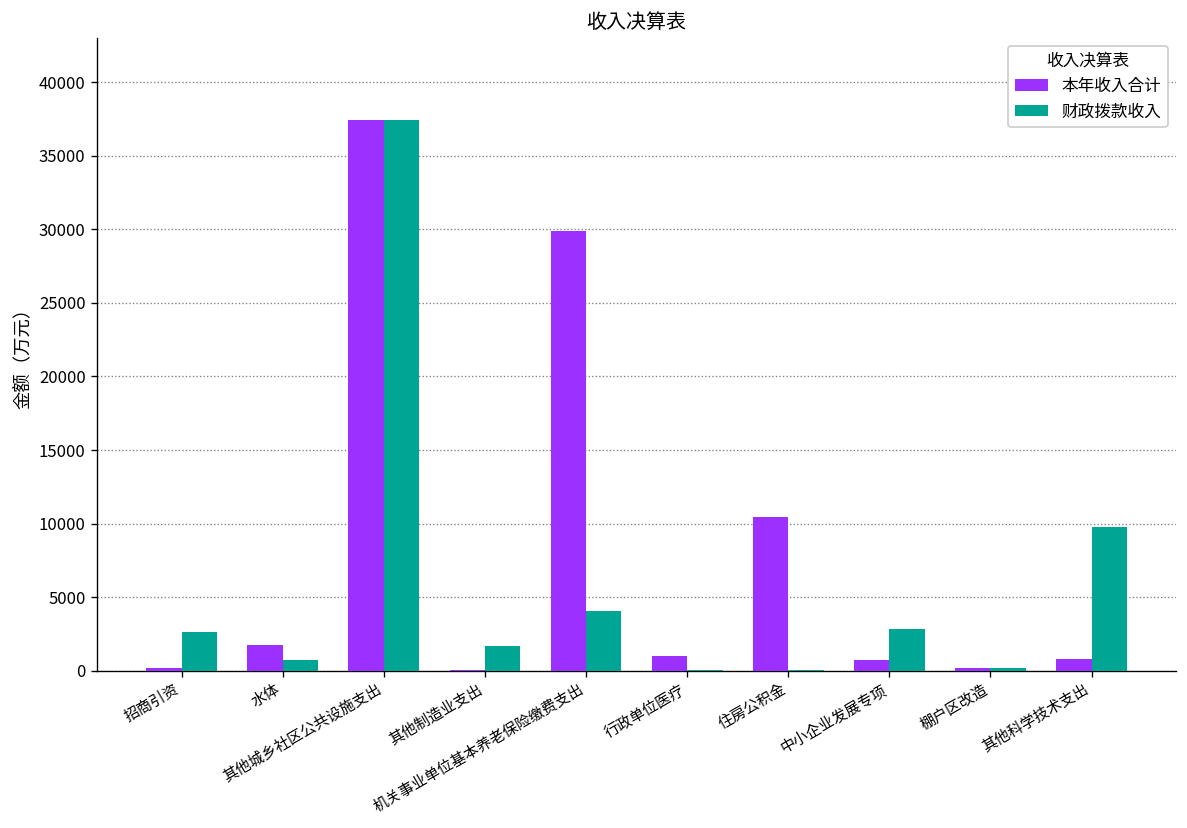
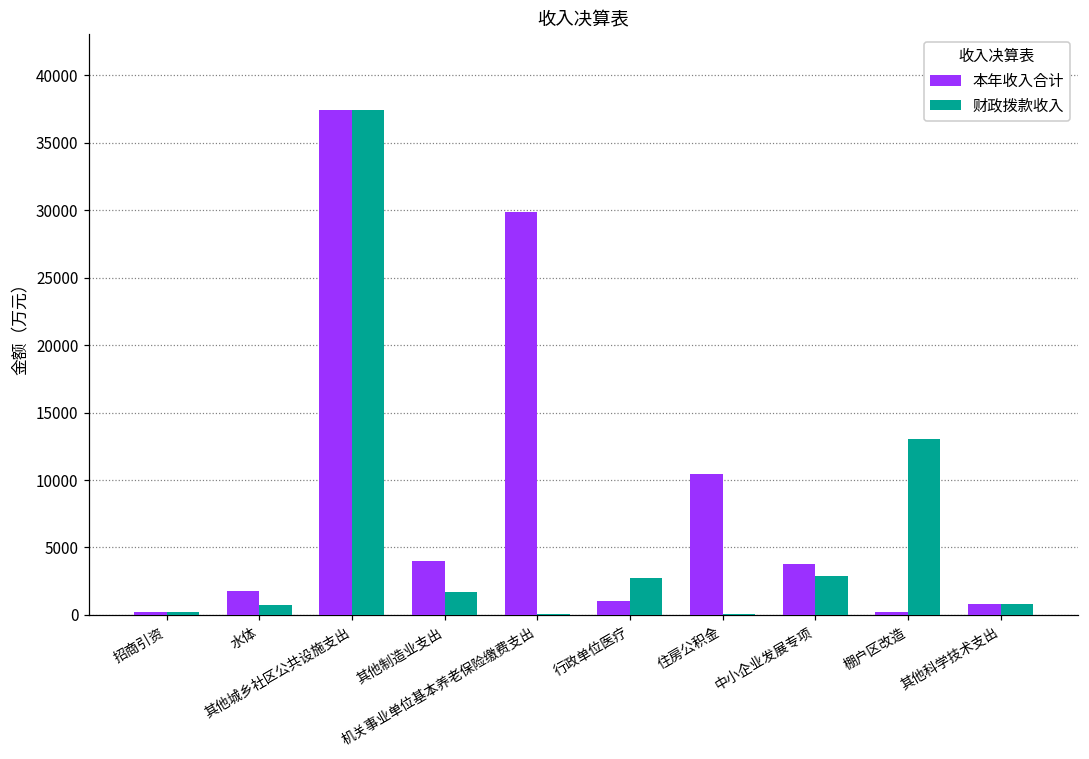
财政拨款收入, 招商引资: 2600 -> 200
本年收入合计, 其他制造业支出: 0 -> 4000
财政拨款收入, 机关事业单位基本养老保险缴费支出: 4100 -> 100
财政拨款收入, 行政单位医疗: 0 -> 2700
本年收入合计, 中小企业发展专项: 800 -> 3800
财政拨款收入, 棚户区改造: 200 -> 13100
财政拨款收入, 其他科学技术支出: 9800 -> 800
